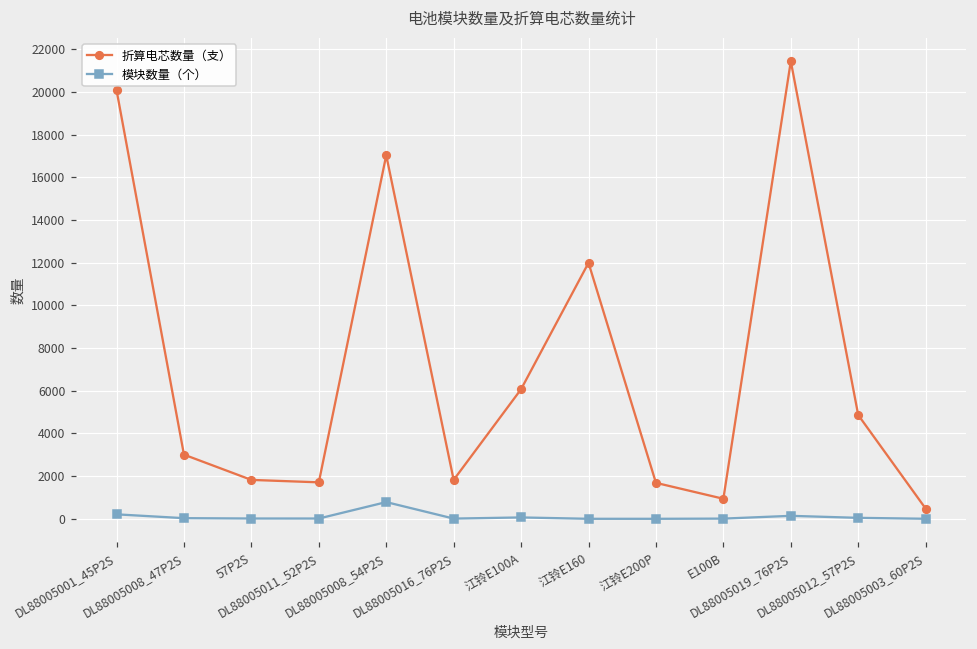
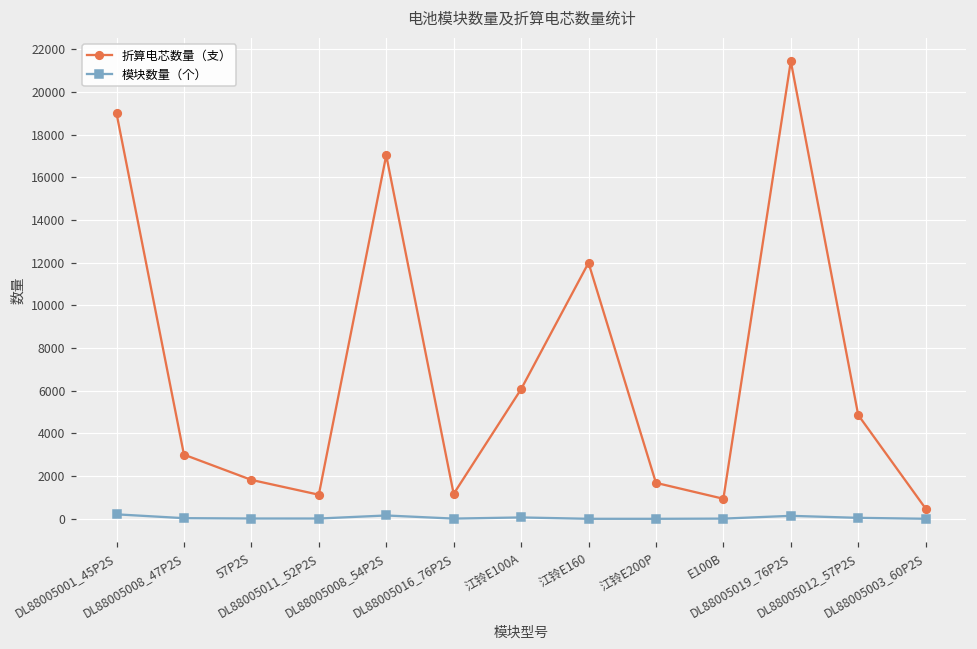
折算电芯数量（支）, DL88005001_45P2S: 20100 -> 19000
折算电芯数量（支）, DL88005011_52P2S: 1700 -> 1100
模块数量（个）, DL88005008_54P2S: 800 -> 200
折算电芯数量（支）, DL88005016_76P2S: 1800 -> 1200
